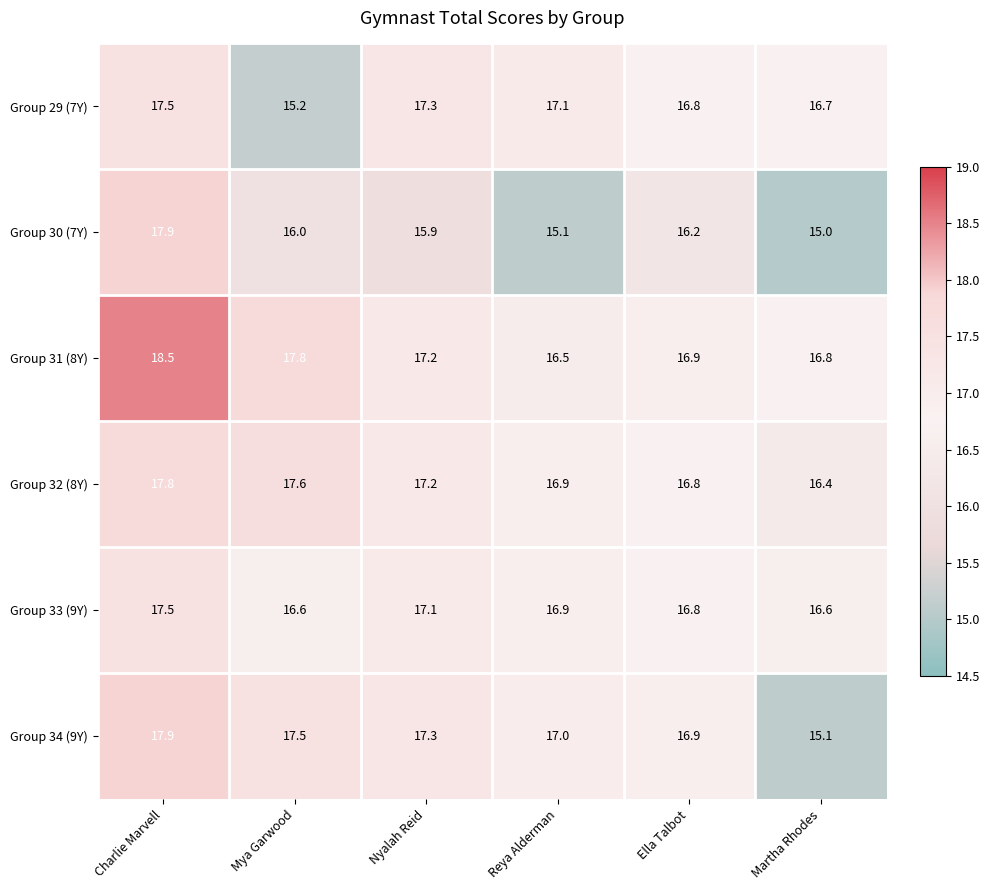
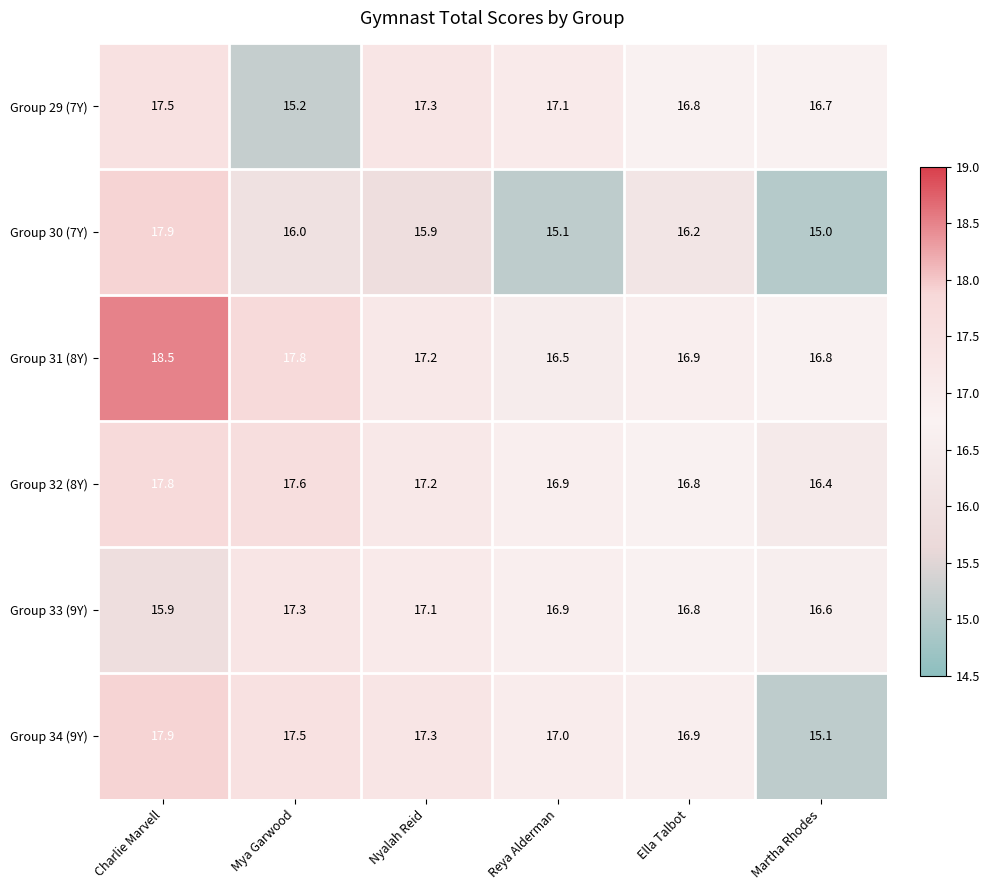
Group 33 (9Y), Charlie Marvell: 17.5 -> 15.9
Group 33 (9Y), Mya Garwood: 16.6 -> 17.3
